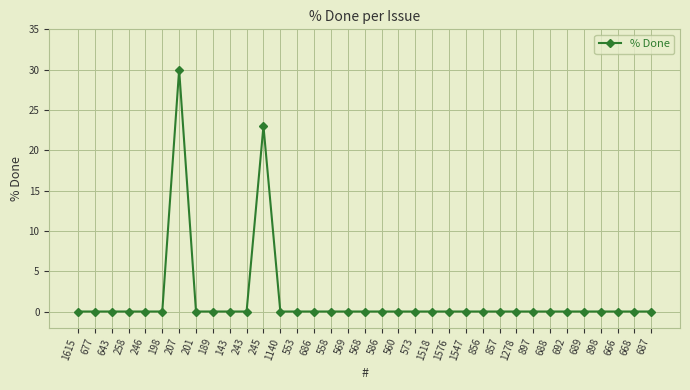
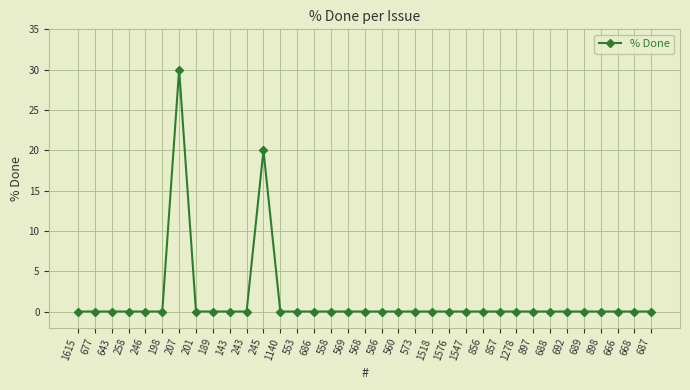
245: 23 -> 20
